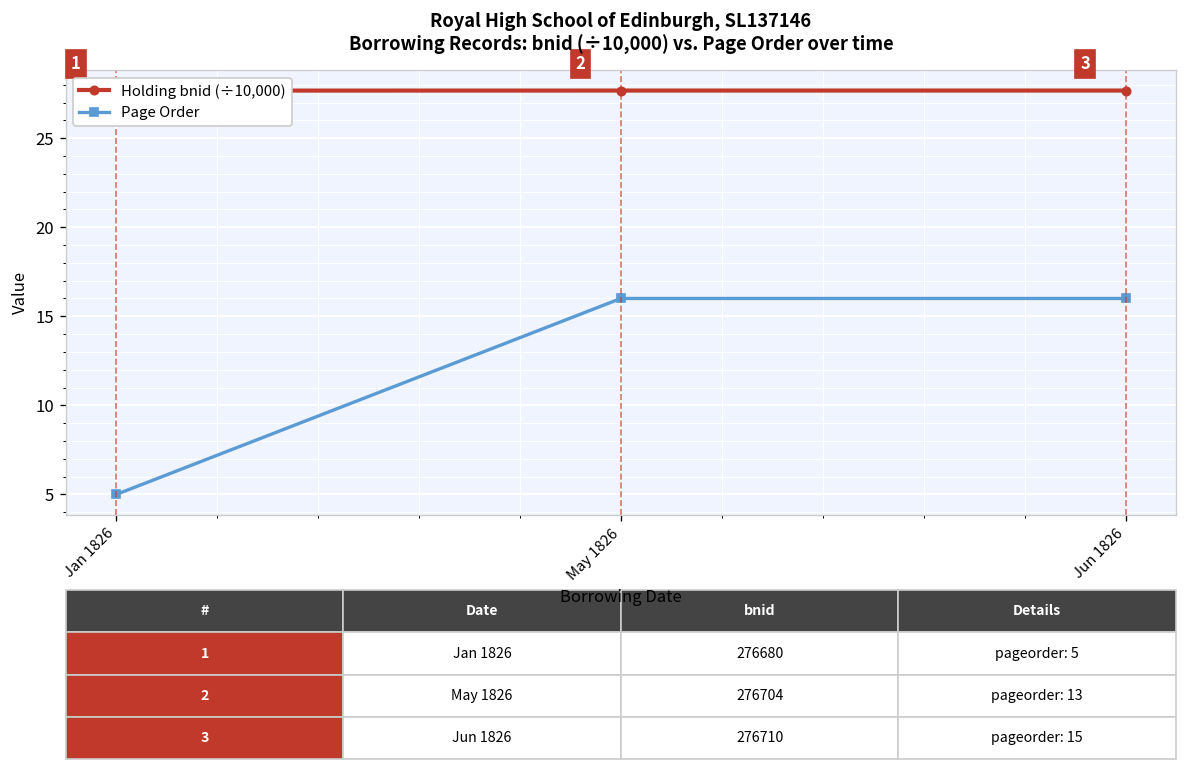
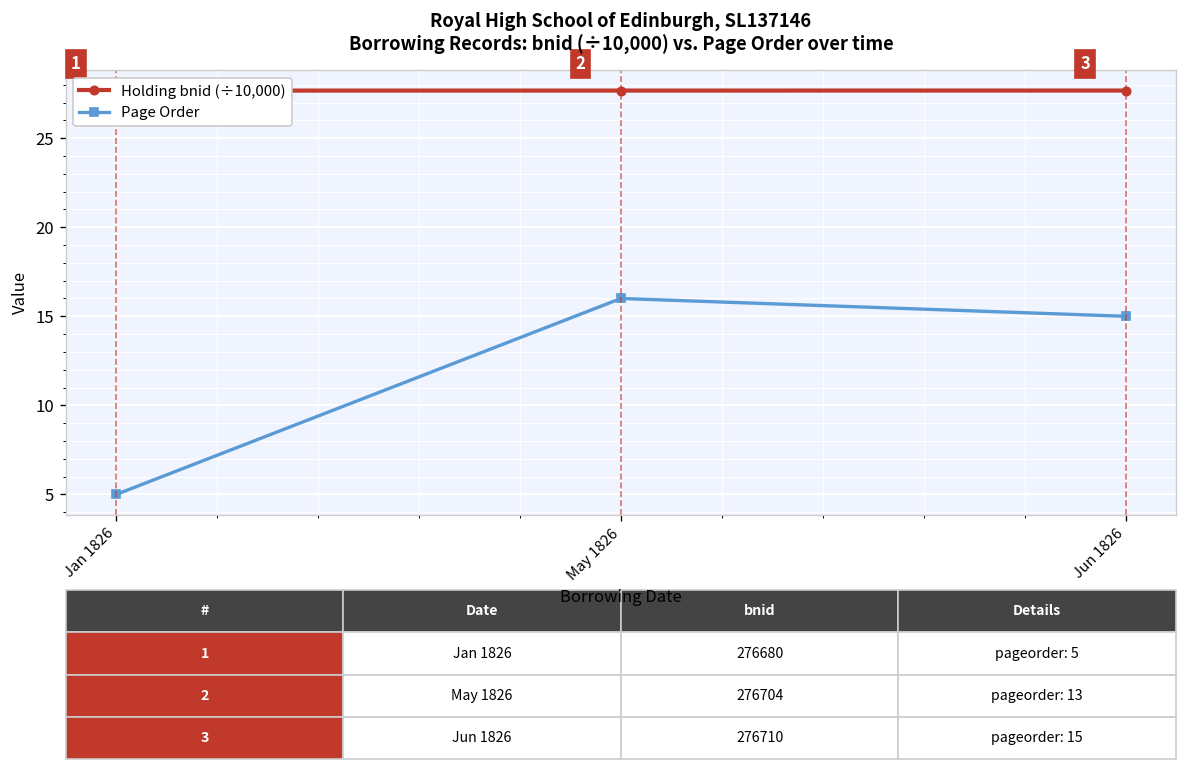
Page Order, Jun 1826: 16 -> 15
